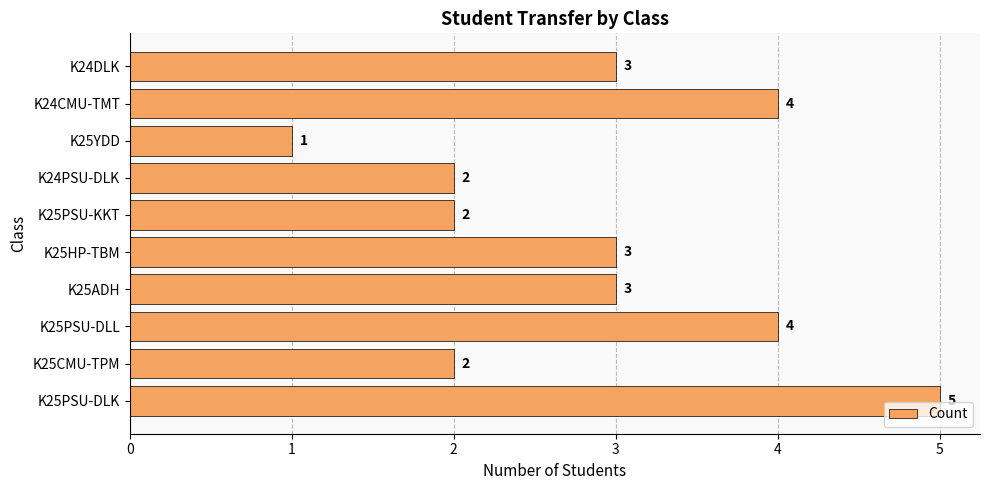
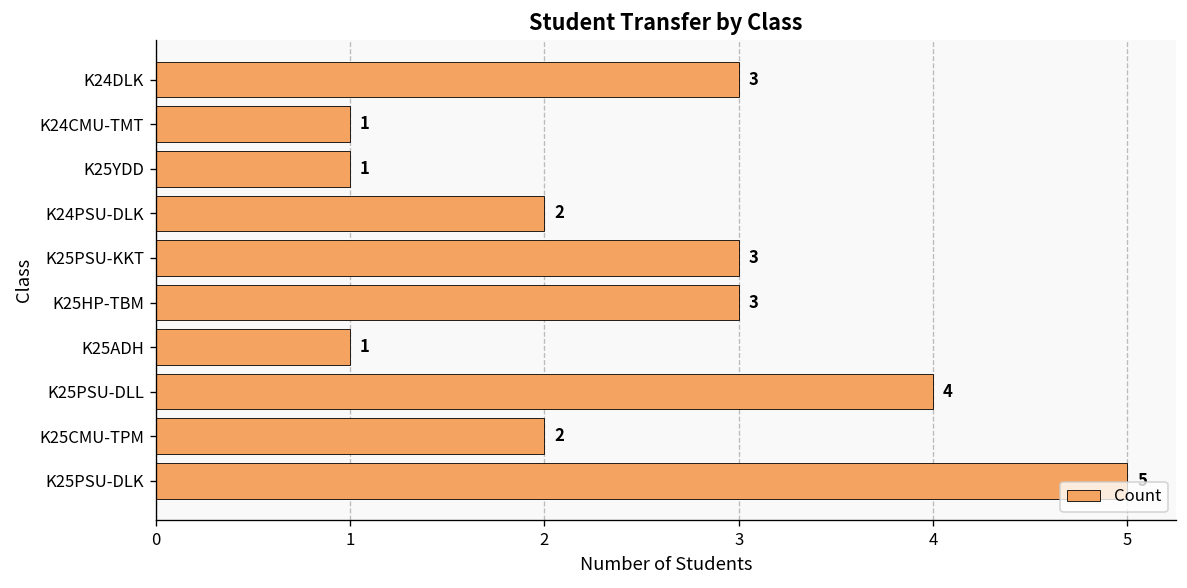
K24CMU-TMT: 4 -> 1
K25PSU-KKT: 2 -> 3
K25ADH: 3 -> 1
